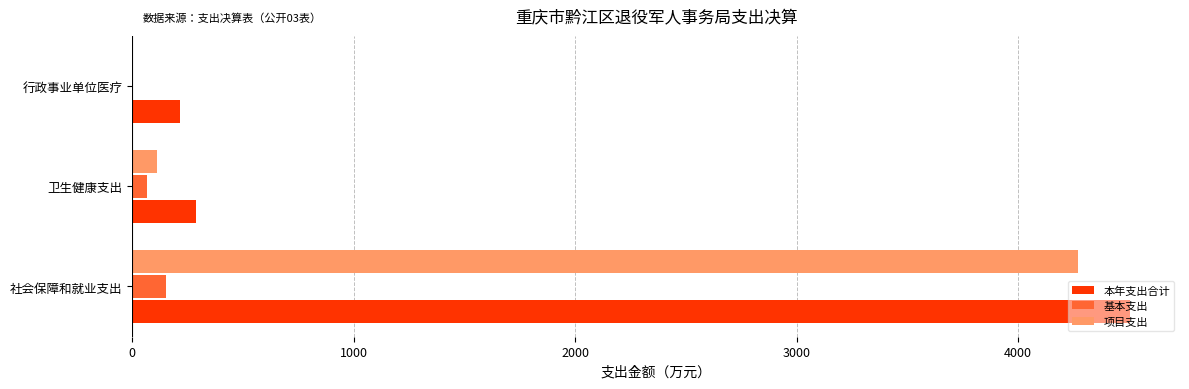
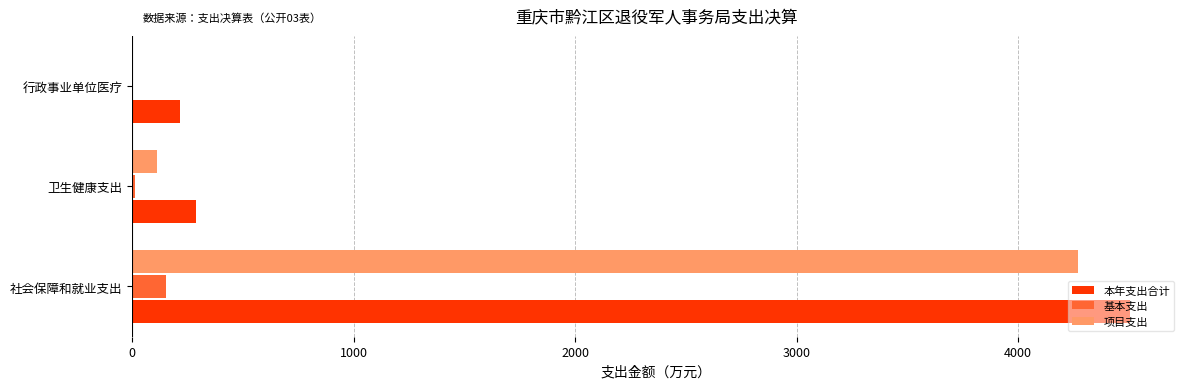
基本支出, 卫生健康支出: 70 -> 10
